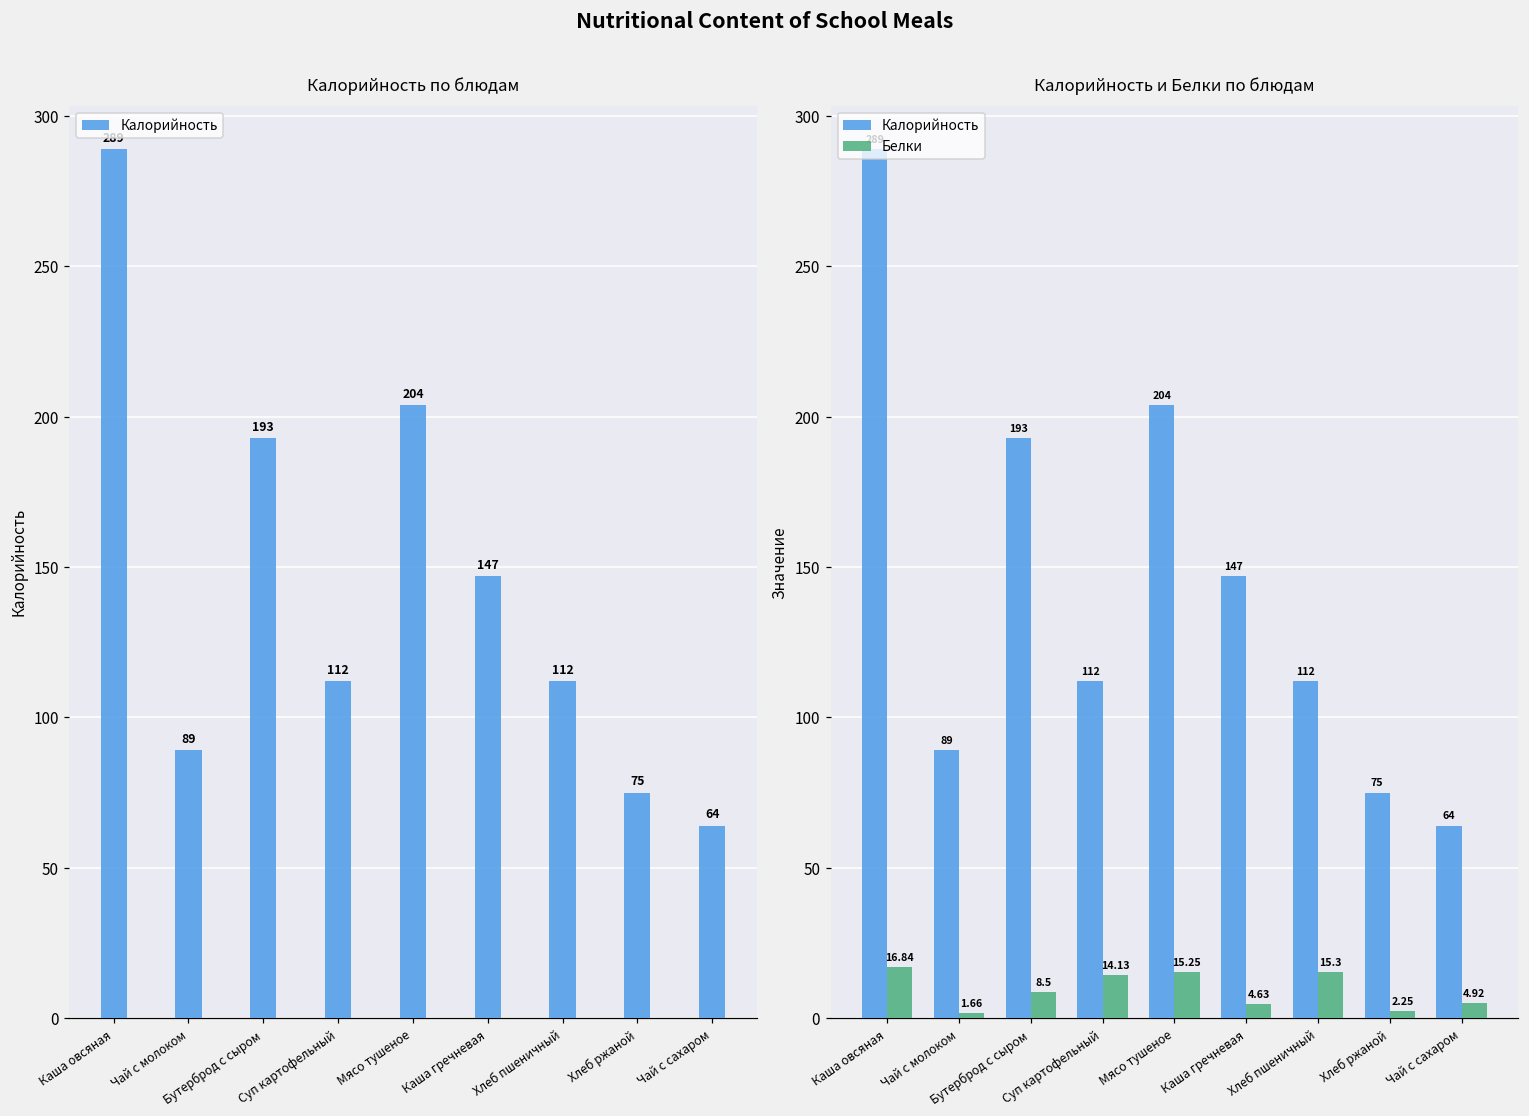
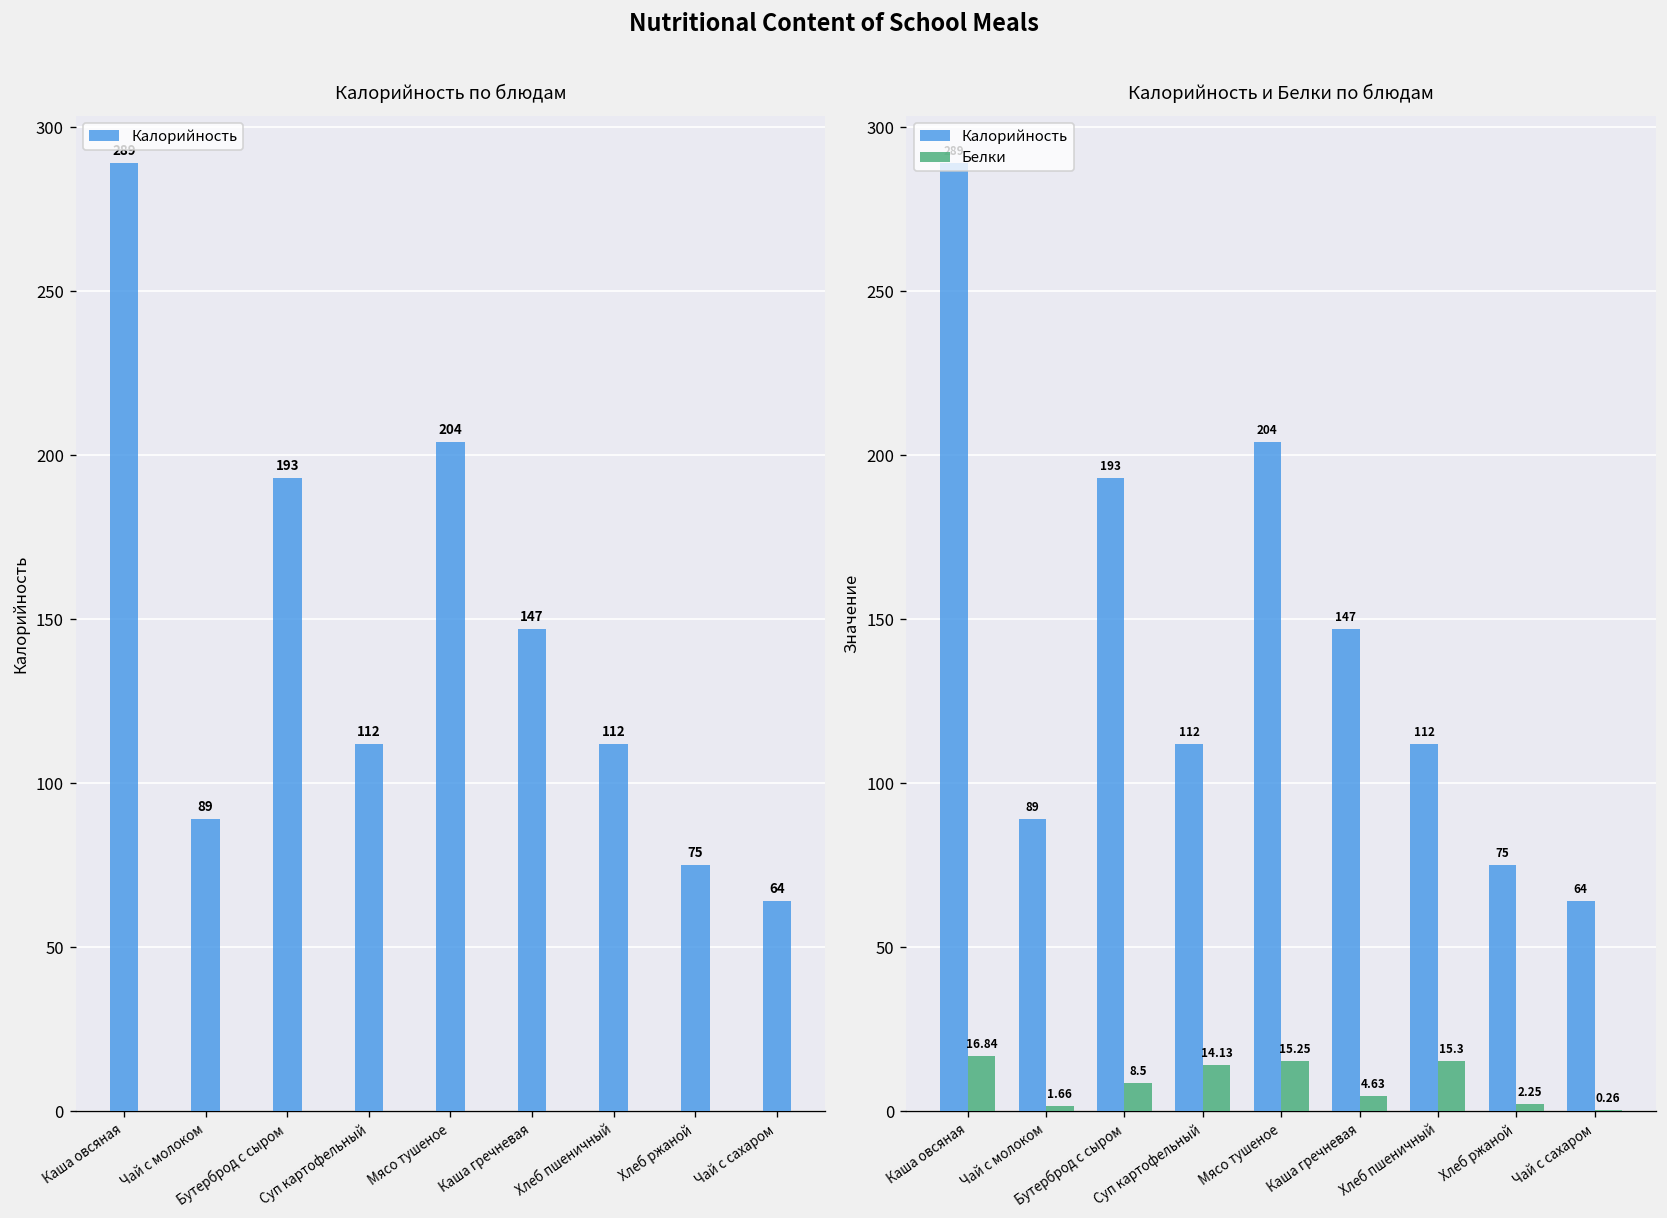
Калорийность и Белки по блюдам, Белки, Чай с сахаром: 4.92 -> 0.26
